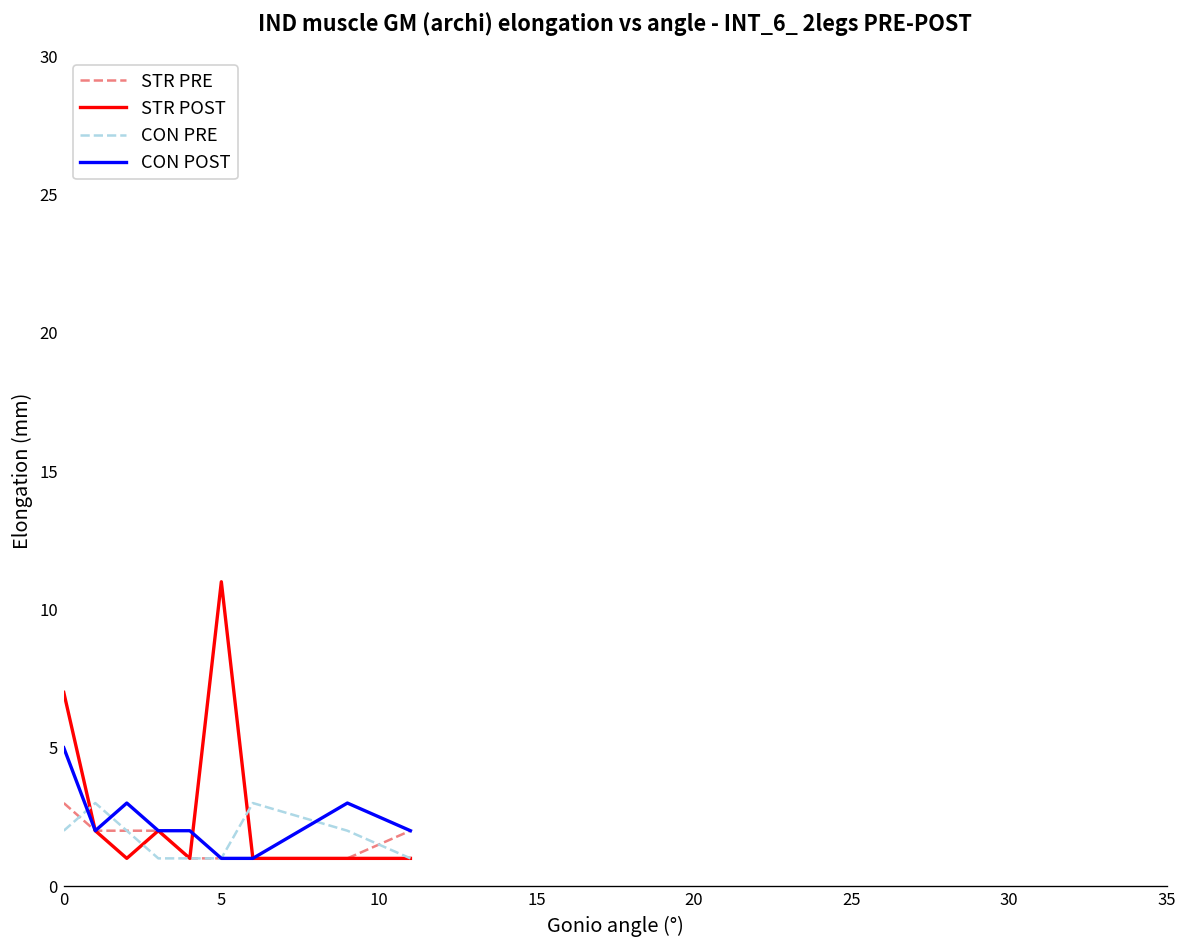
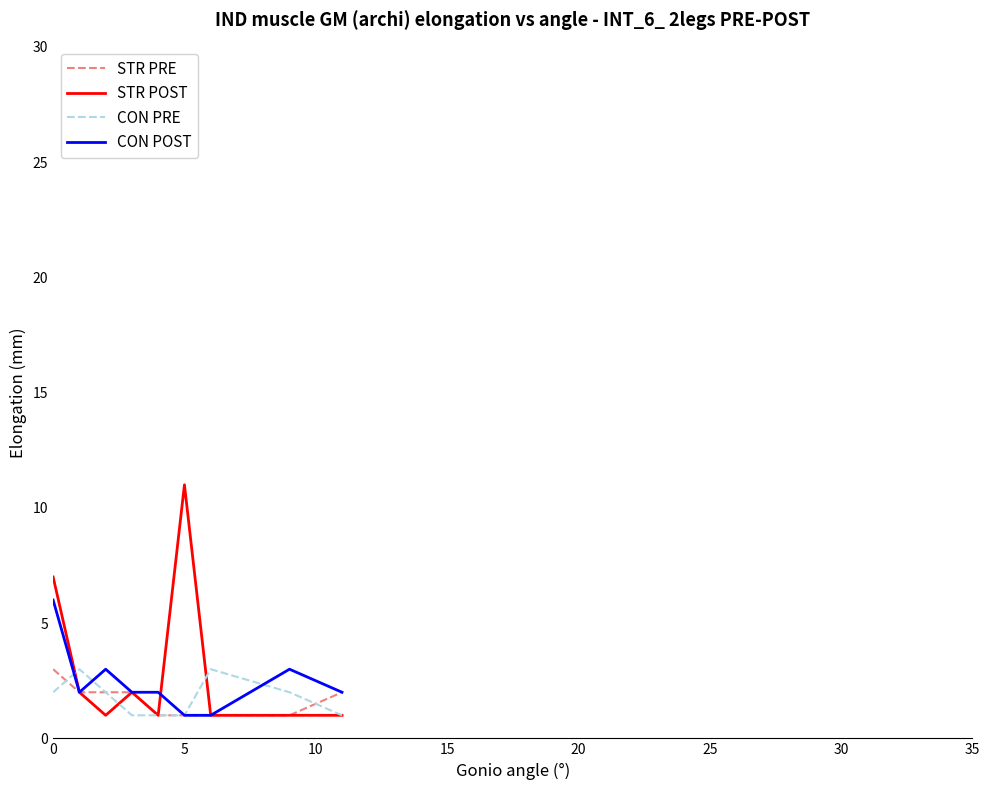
CON POST, 0: 5 -> 6
